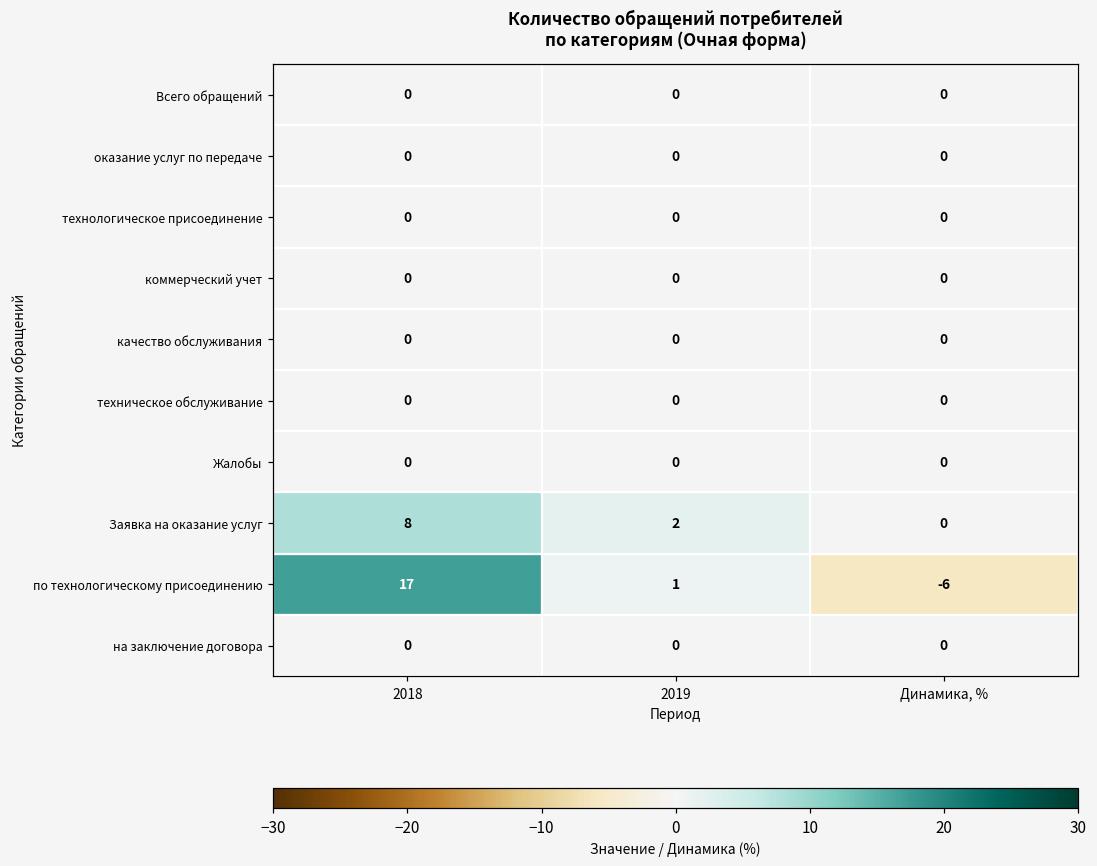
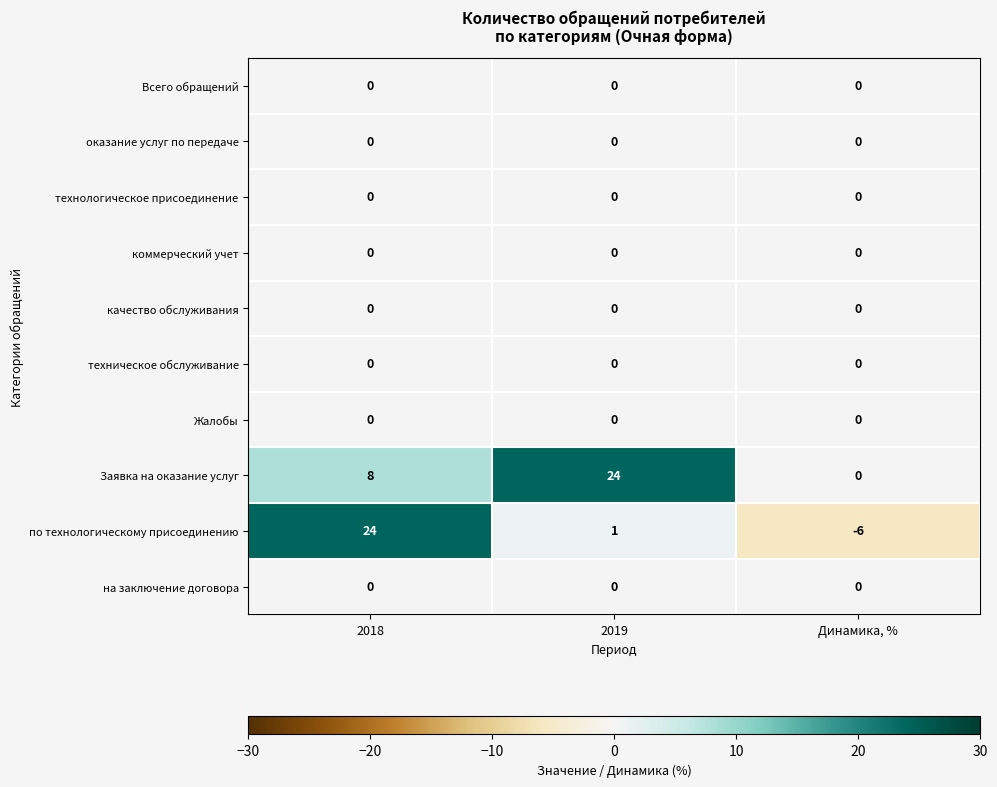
Заявка на оказание услуг, 2019: 2 -> 24
по технологическому присоединению, 2018: 17 -> 24
